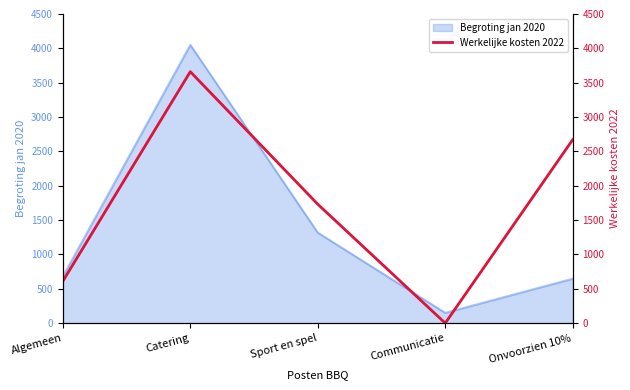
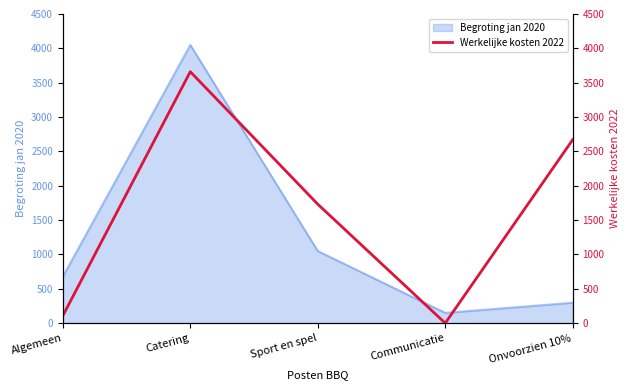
Begroting jan 2020, Sport en spel: 1300 -> 1100
Begroting jan 2020, Onvoorzien 10%: 600 -> 300
Werkelijke kosten 2022, Algemeen: 600 -> 100
